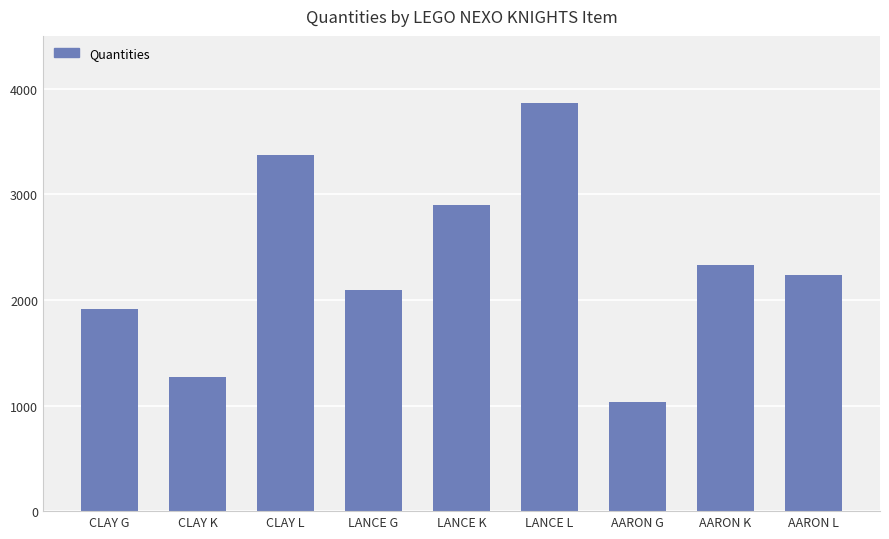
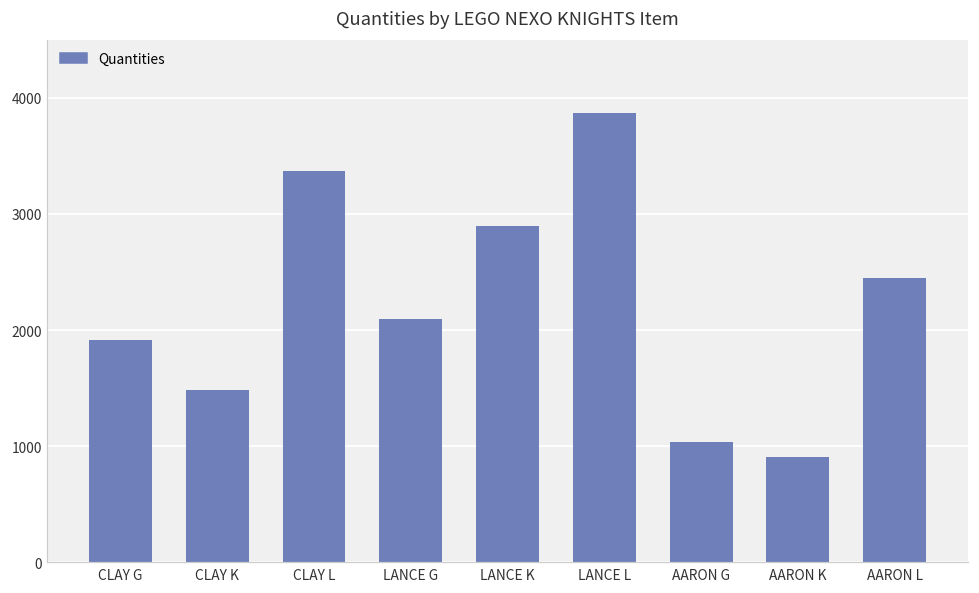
CLAY K: 1270 -> 1490
AARON K: 2330 -> 910
AARON L: 2230 -> 2450
